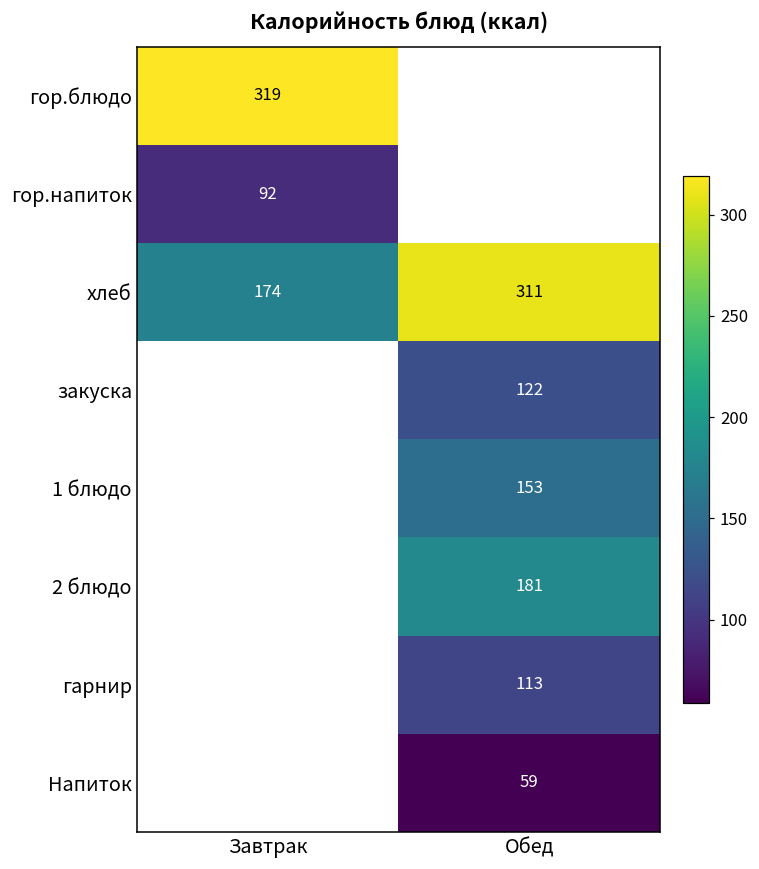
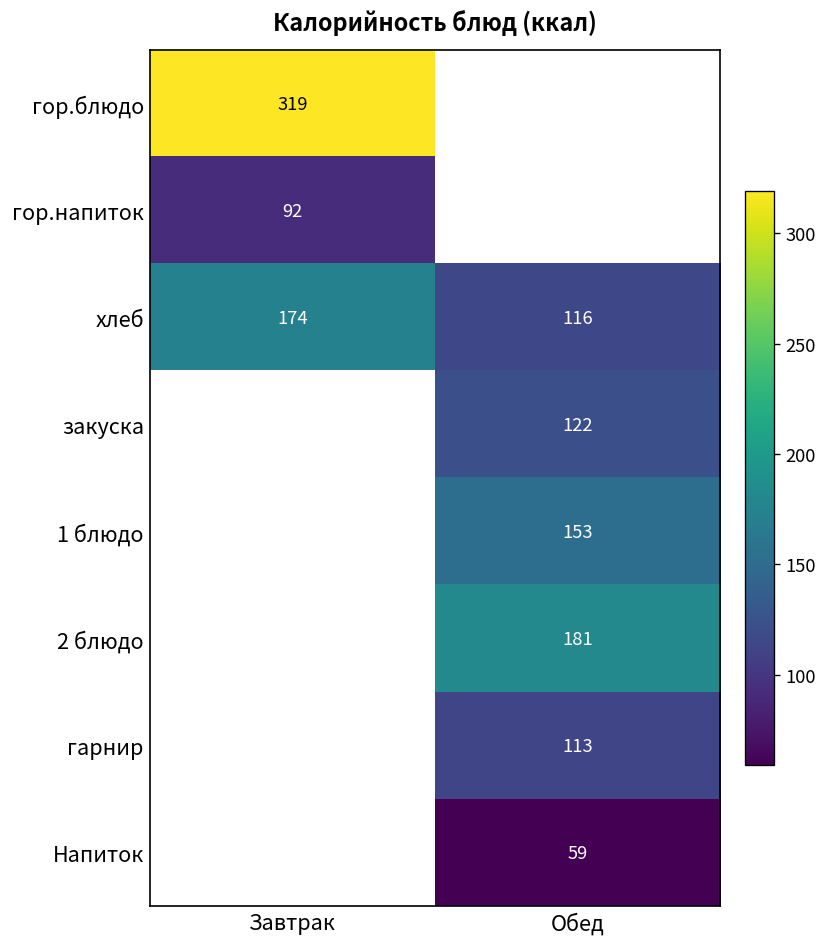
хлеб, Обед: 311 -> 116
